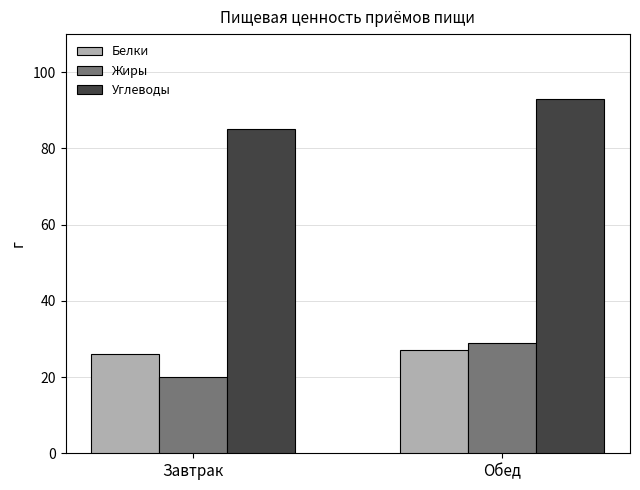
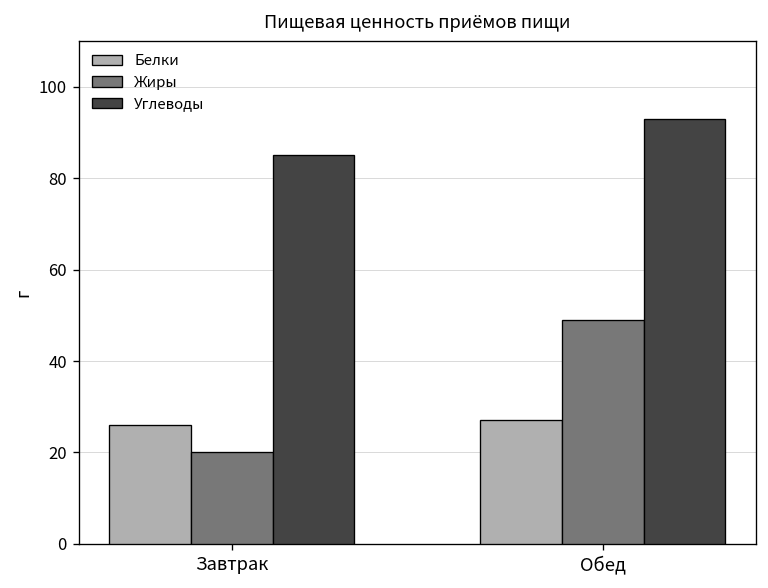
Жиры, Обед: 29 -> 49
